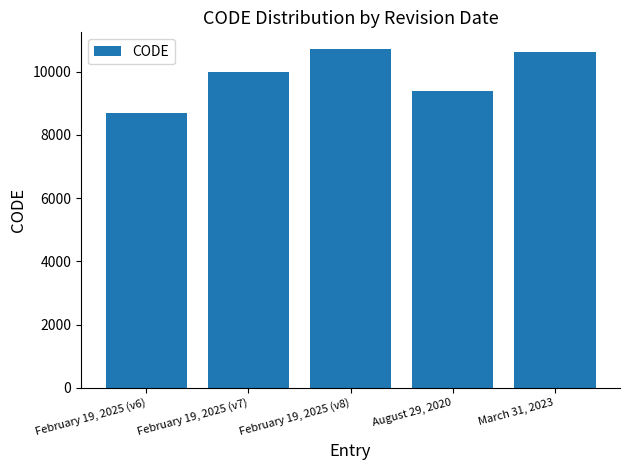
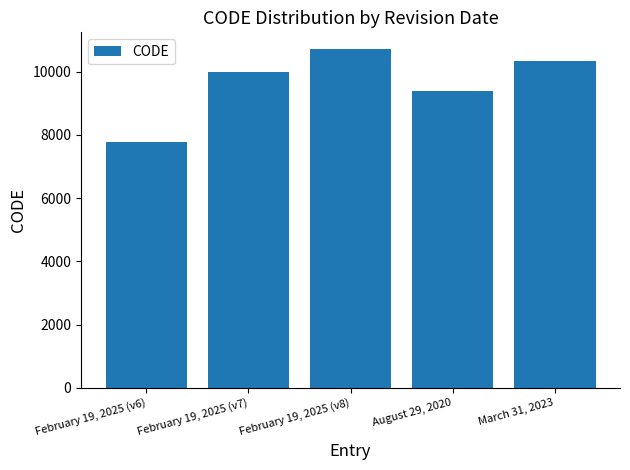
February 19, 2025 (v6): 8700 -> 7800
March 31, 2023: 10600 -> 10300
